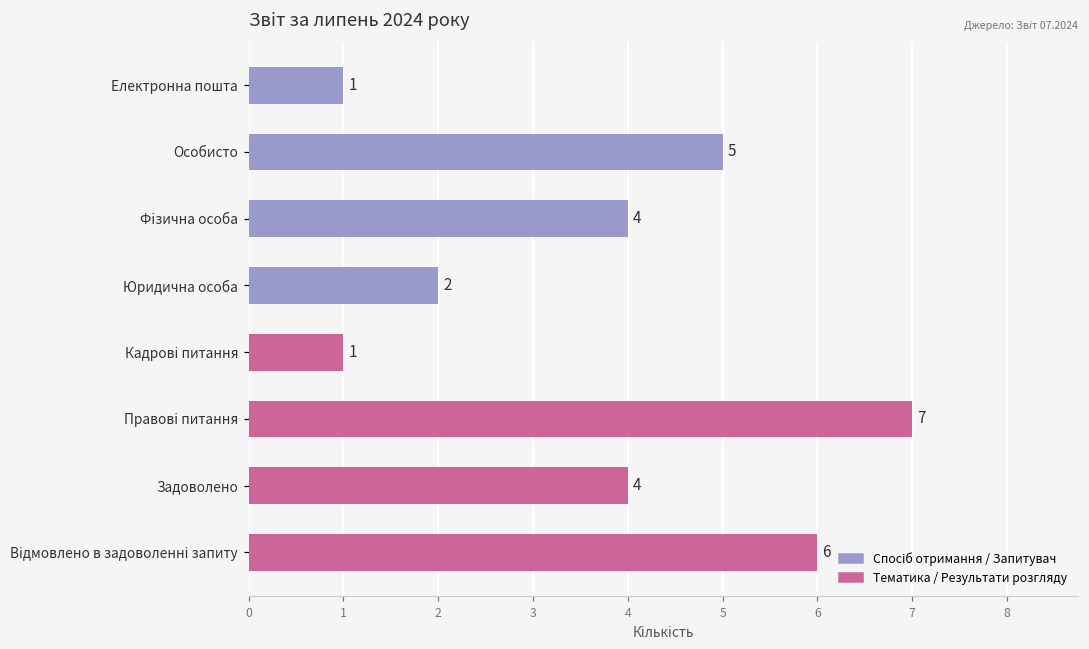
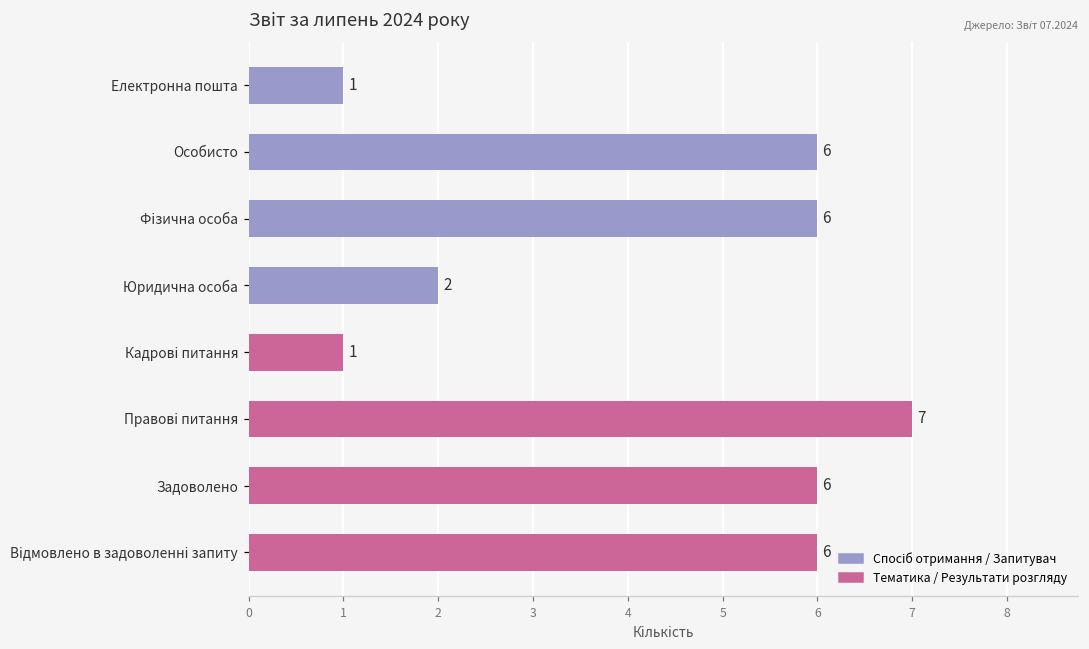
Особисто: 5 -> 6
Фізична особа: 4 -> 6
Задоволено: 4 -> 6
